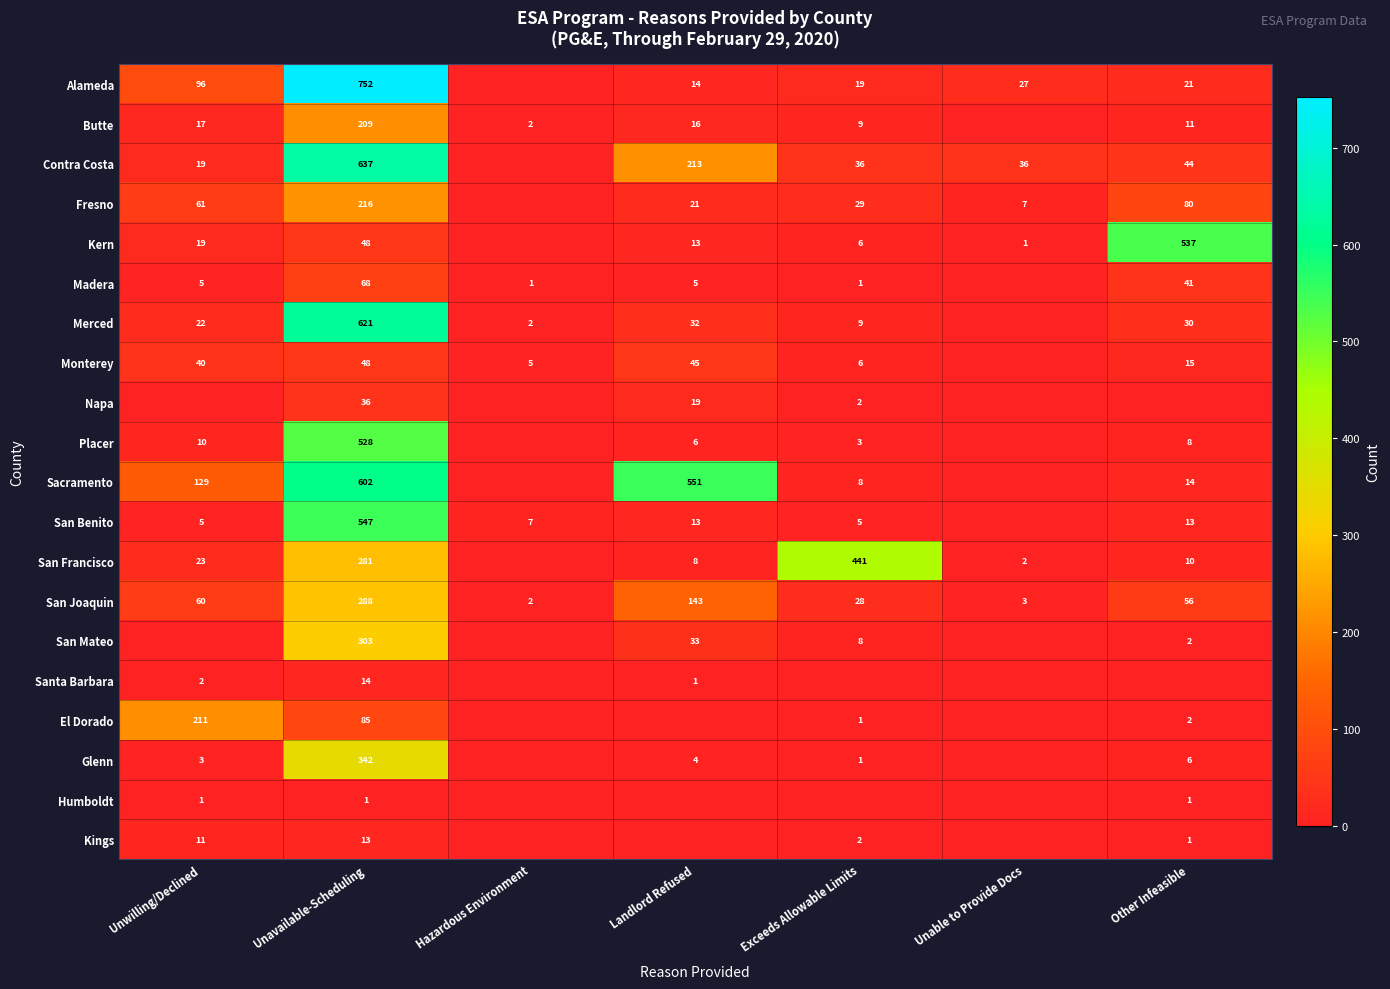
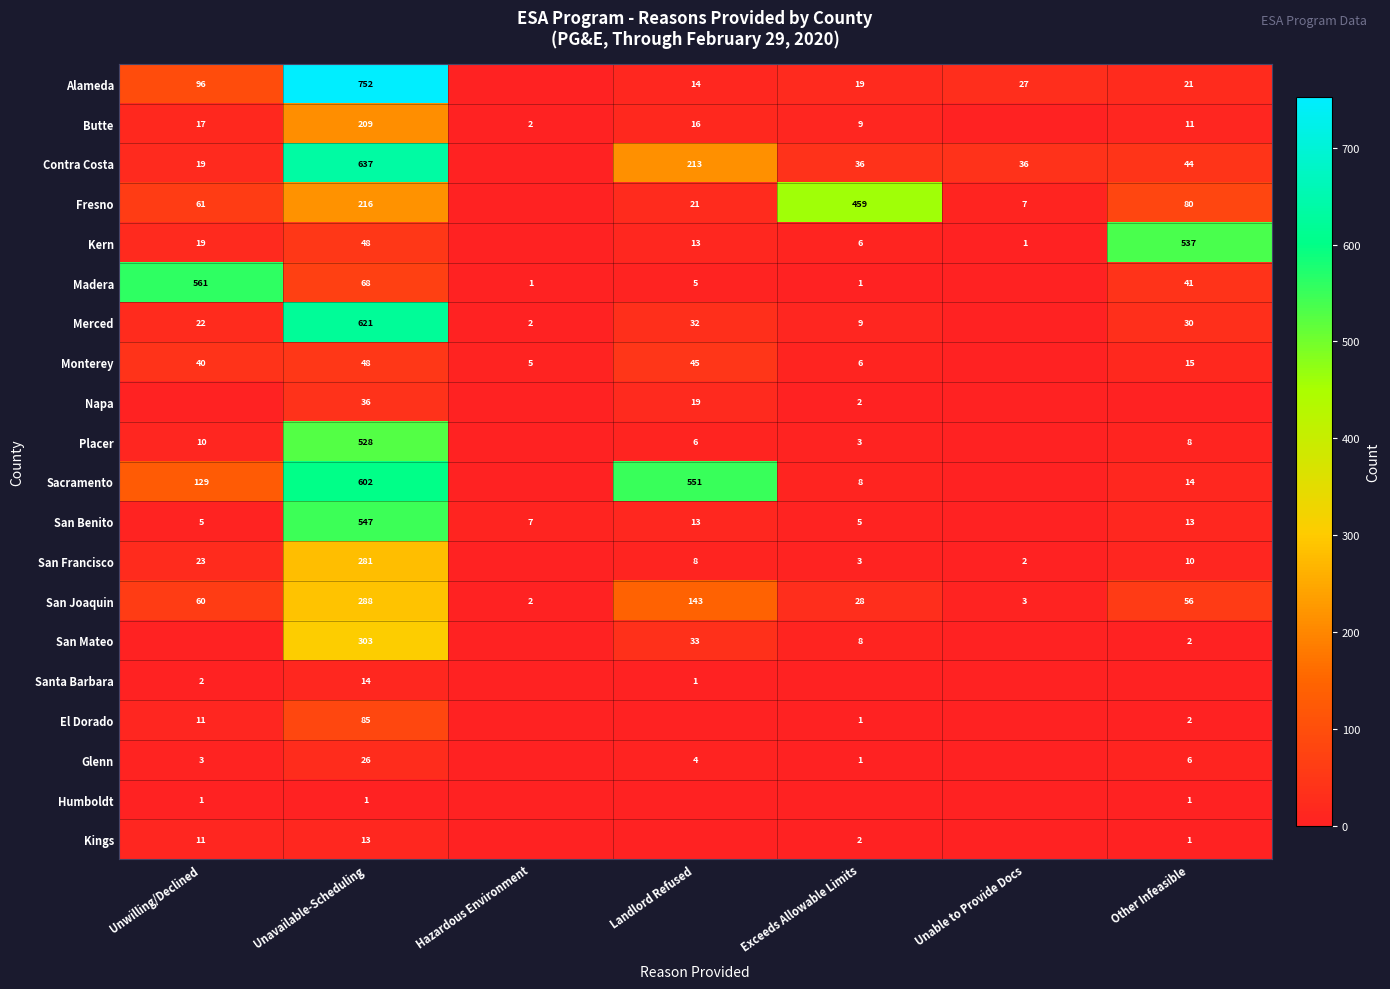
Fresno, Exceeds Allowable Limits: 29 -> 459
Madera, Unwilling/Declined: 5 -> 561
San Francisco, Exceeds Allowable Limits: 441 -> 3
El Dorado, Unwilling/Declined: 211 -> 11
Glenn, Unavailable-Scheduling: 342 -> 26
